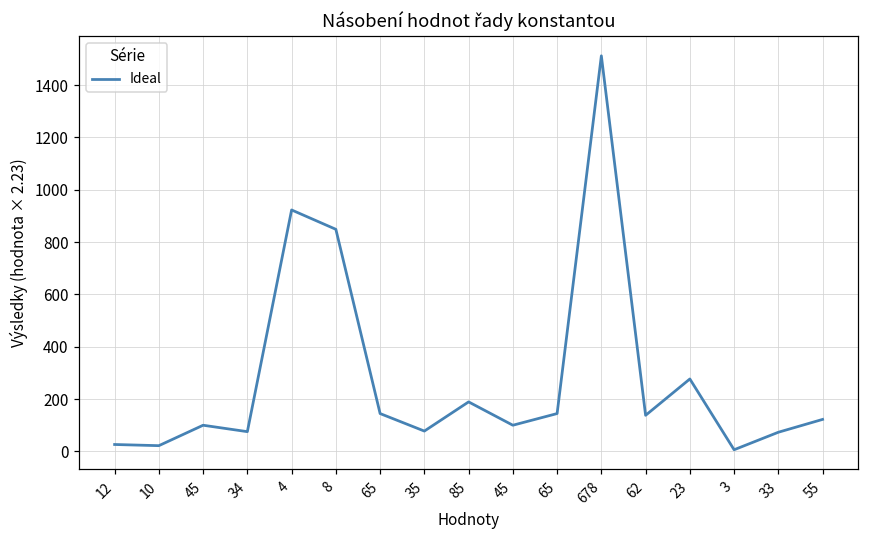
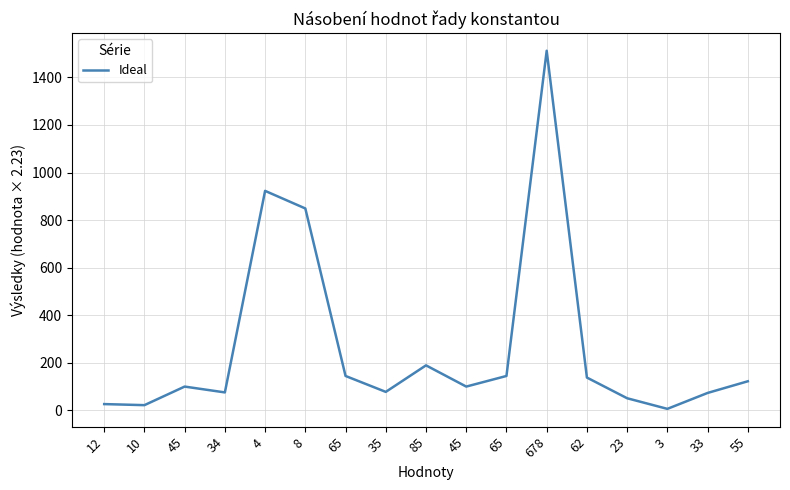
23: 280 -> 50
